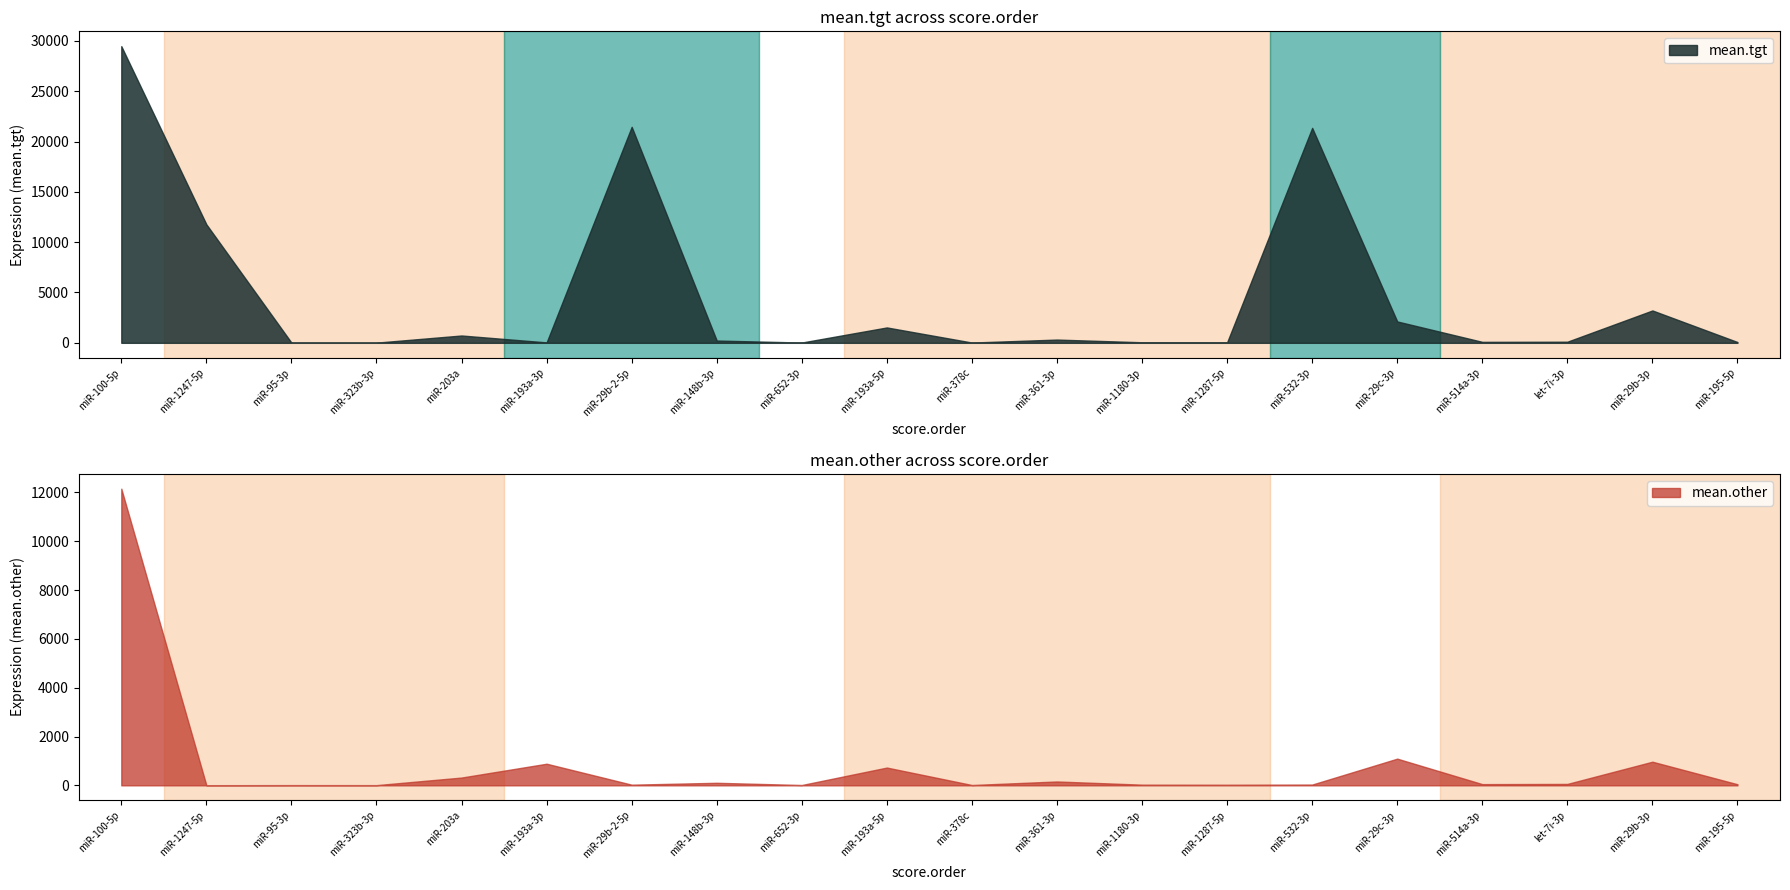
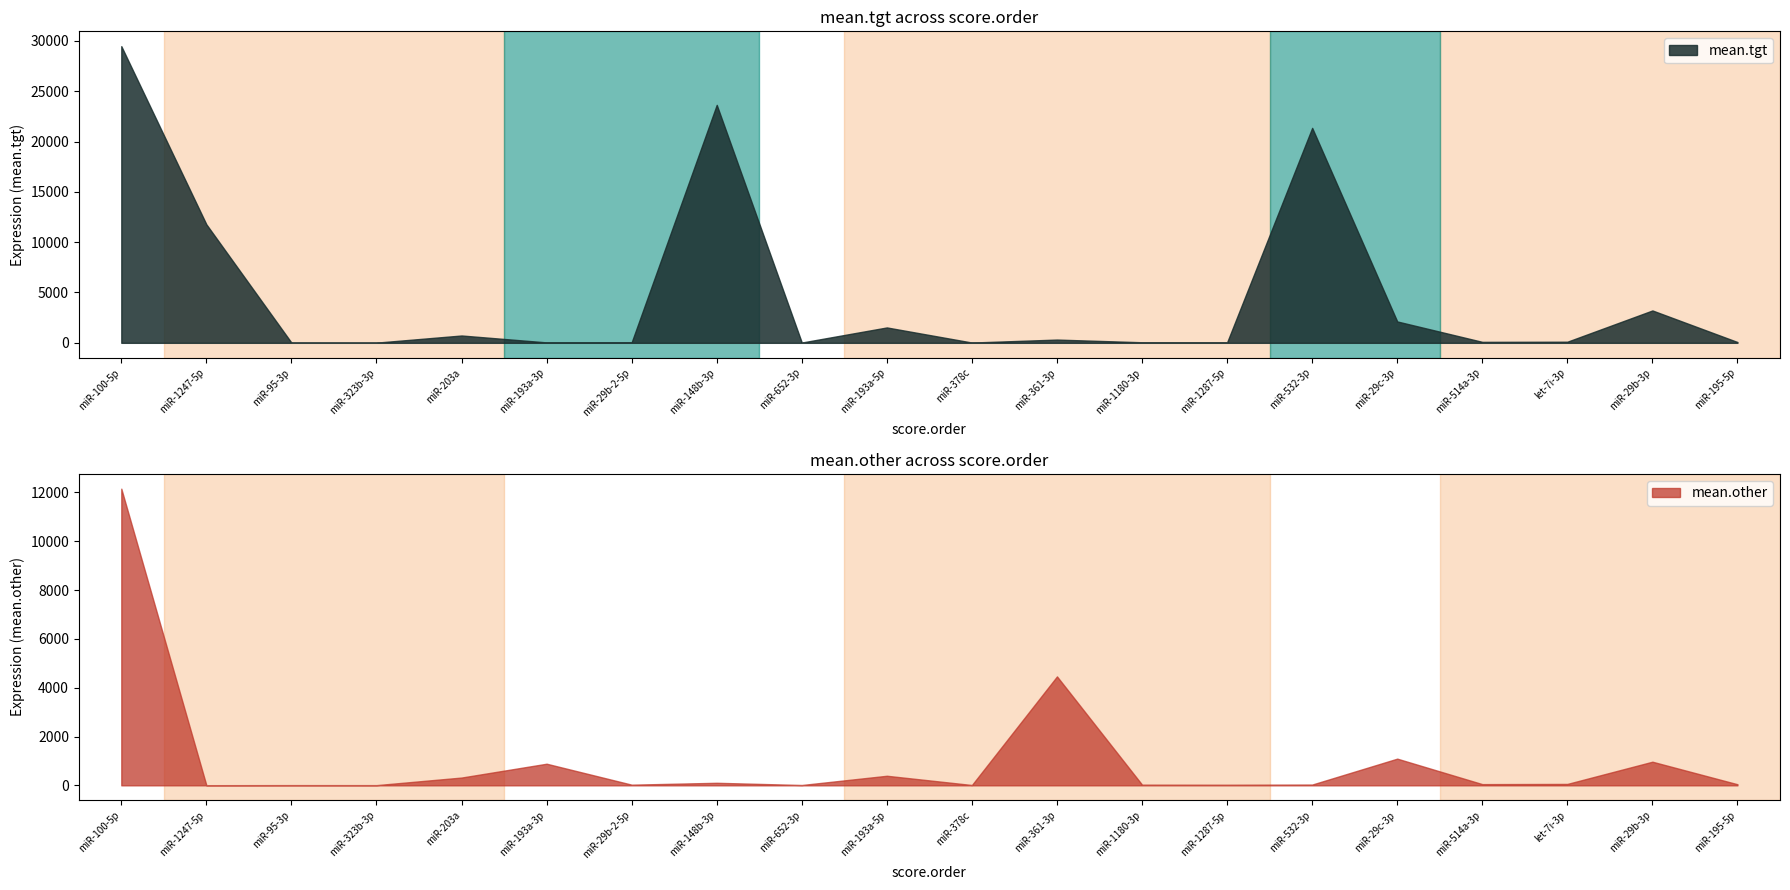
mean.tgt across score.order, miR-29b-2-5p: 21500 -> 100
mean.tgt across score.order, miR-148b-3p: 200 -> 23600
mean.other across score.order, miR-193a-5p: 700 -> 400
mean.other across score.order, miR-361-3p: 200 -> 4500
